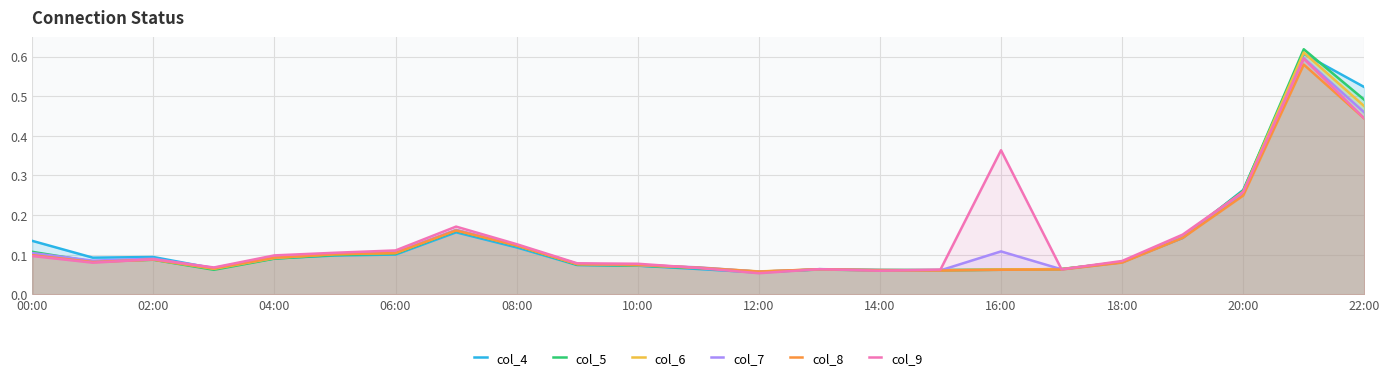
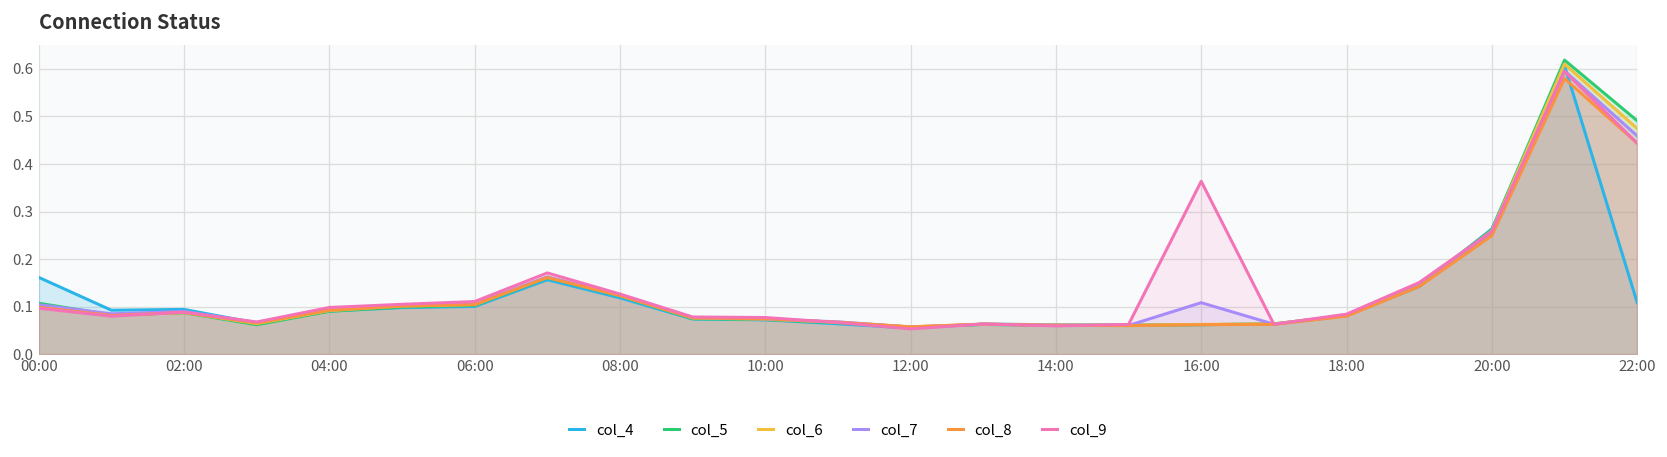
col_4, 00:00: 0.14 -> 0.16
col_4, 22:00: 0.52 -> 0.11
